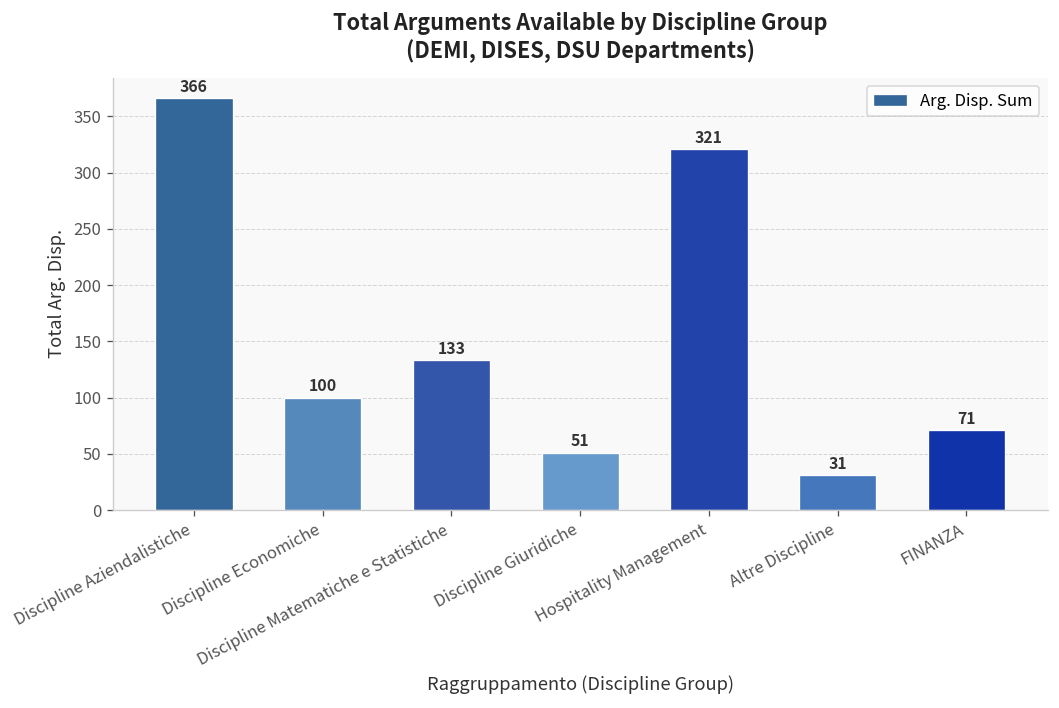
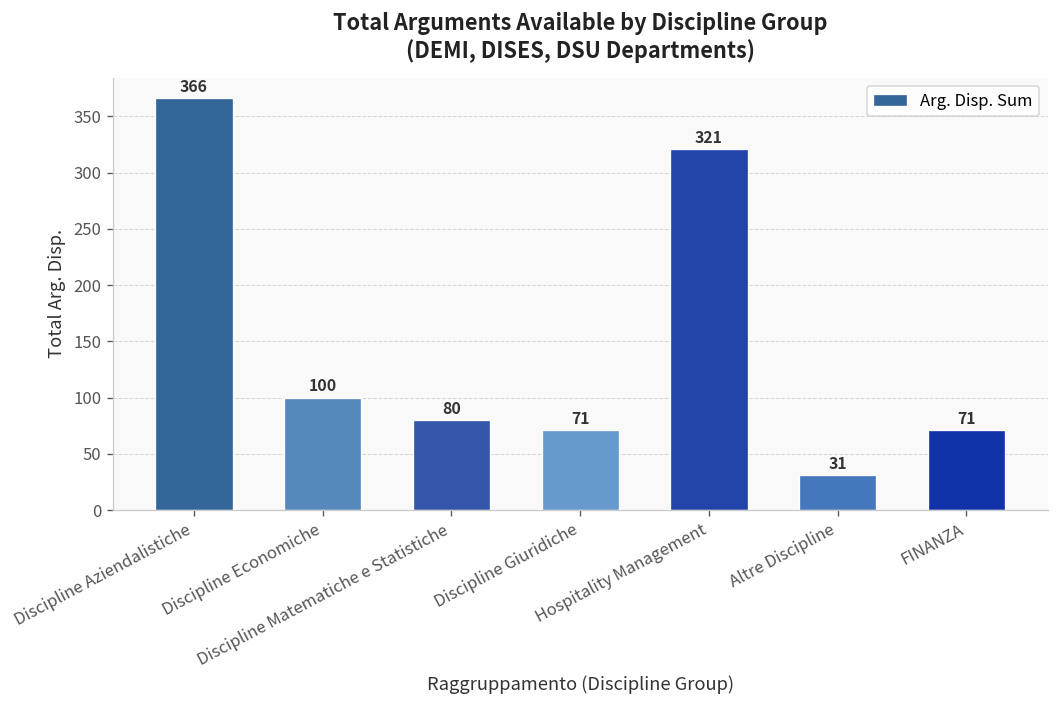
Discipline Matematiche e Statistiche: 133 -> 80
Discipline Giuridiche: 51 -> 71
